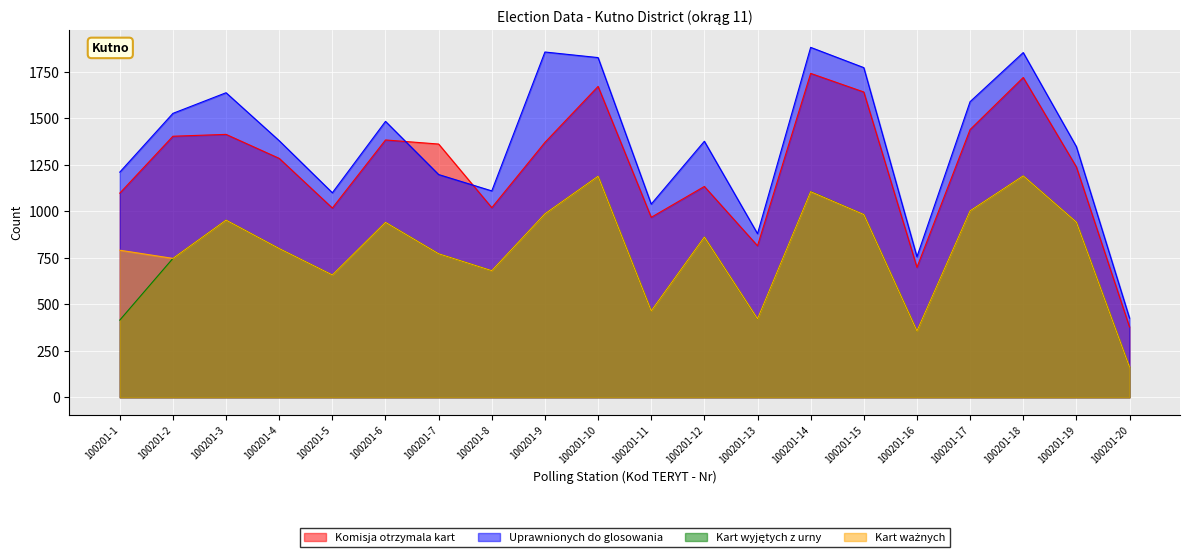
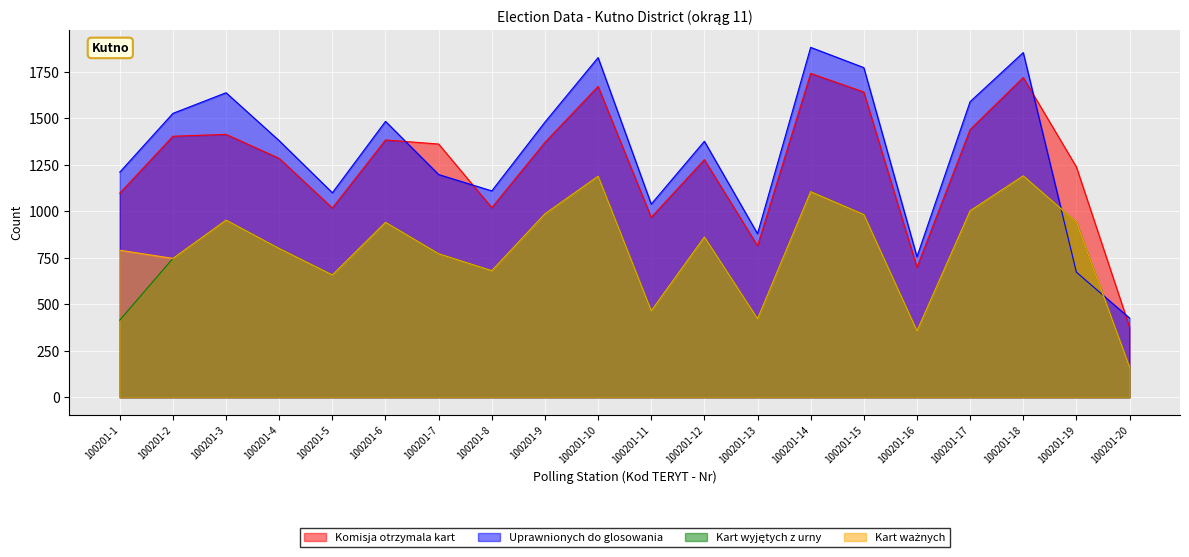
Uprawnionych do glosowania, 100201-9: 1860 -> 1480
Komisja otrzymala kart, 100201-12: 1130 -> 1280
Uprawnionych do glosowania, 100201-19: 1350 -> 670
